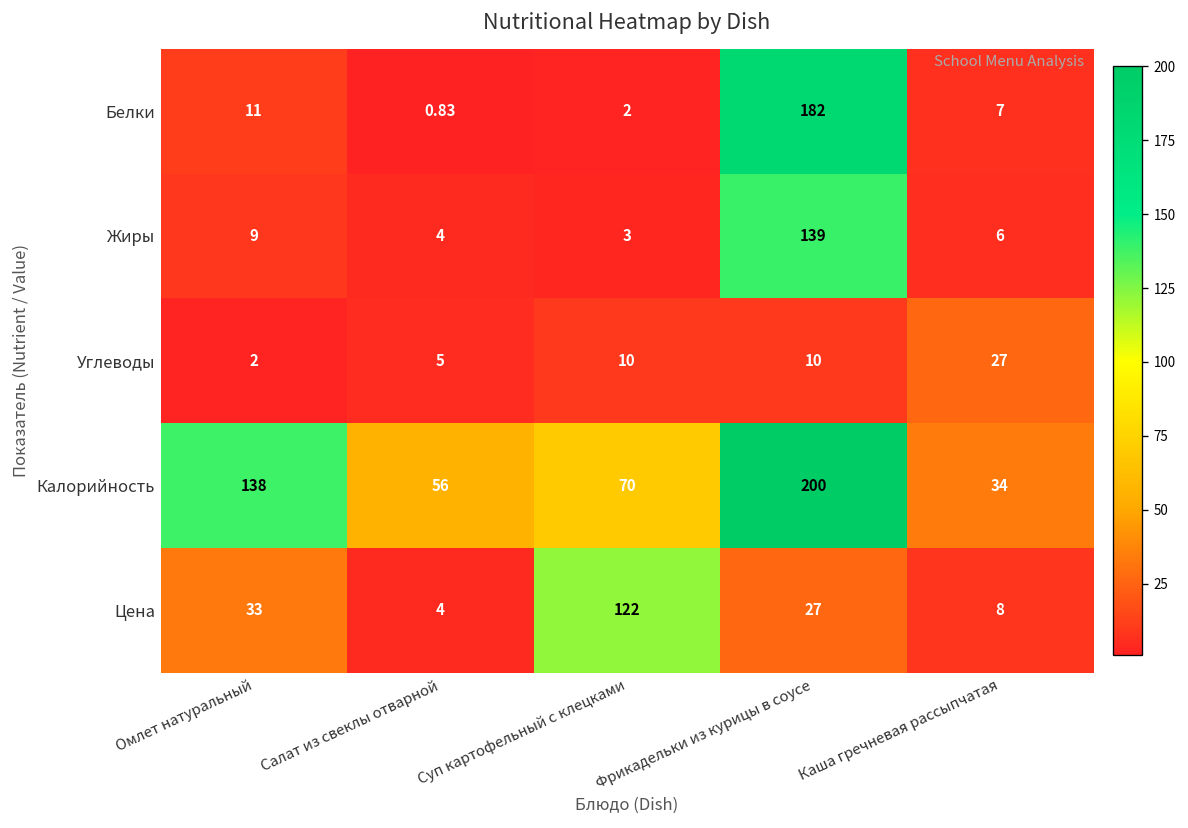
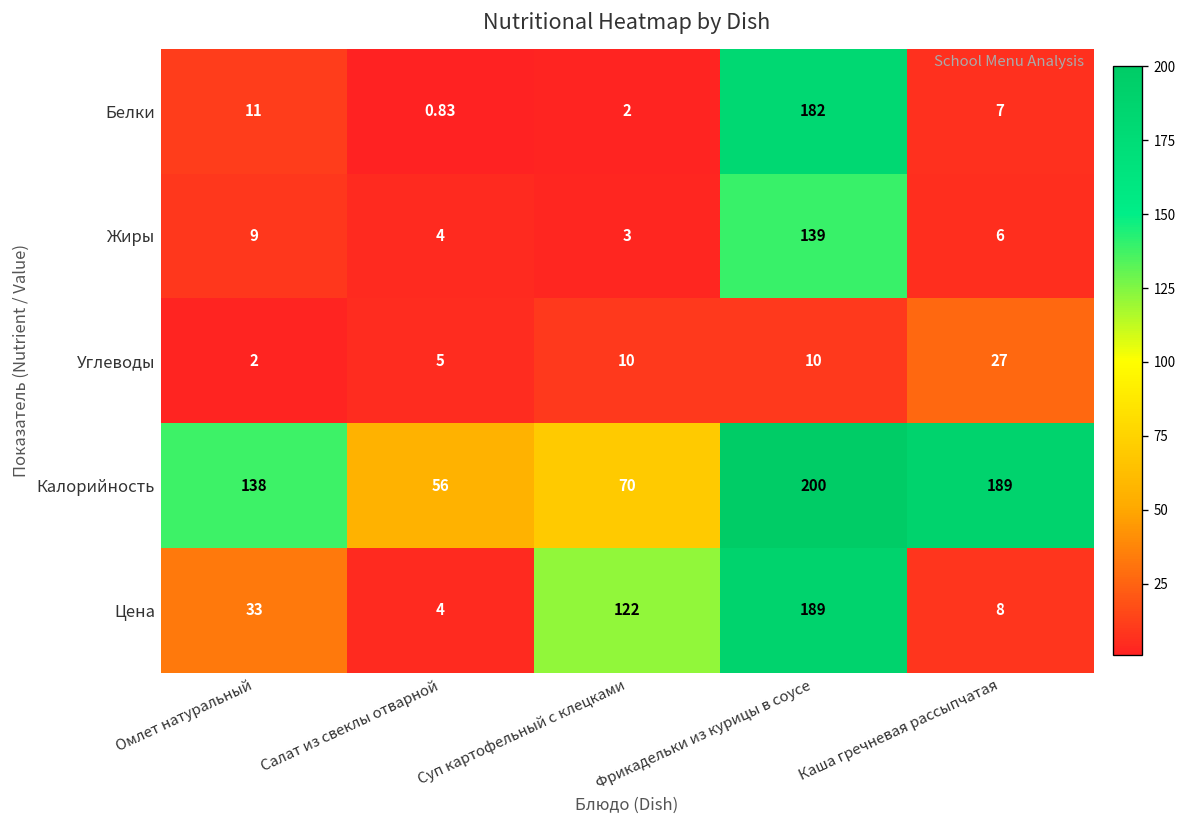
Калорийность, Каша гречневая рассыпчатая: 34 -> 189
Цена, Фрикадельки из курицы в соусе: 27 -> 189
